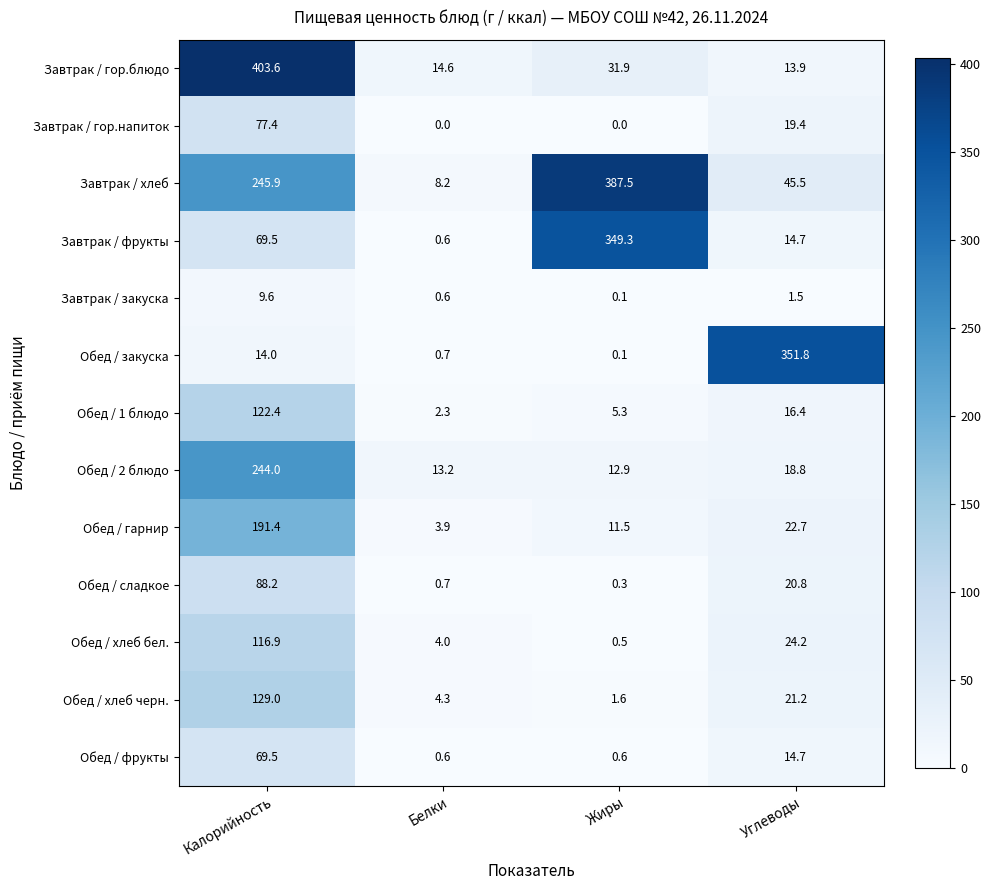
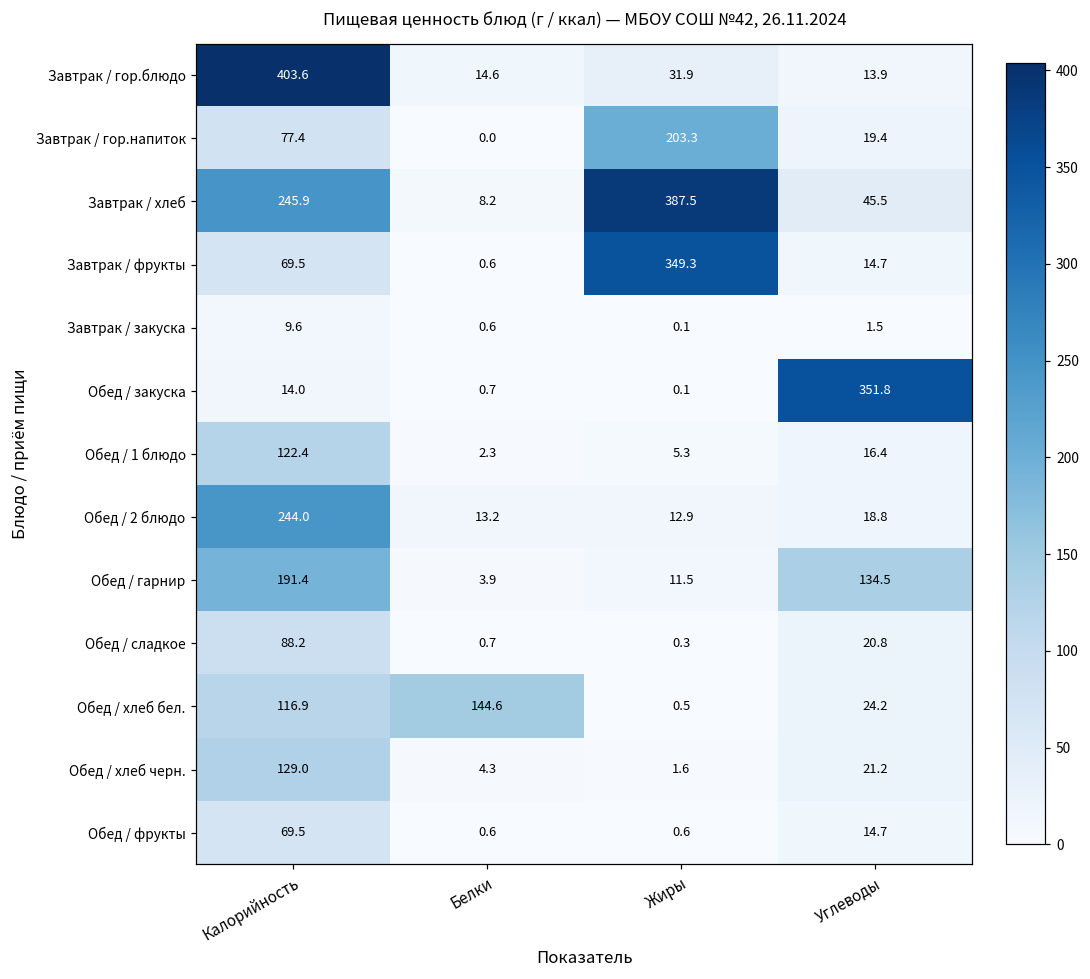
Завтрак / гор.напиток, Жиры: 0.0 -> 203.3
Обед / гарнир, Углеводы: 22.7 -> 134.5
Обед / хлеб бел., Белки: 4.0 -> 144.6
